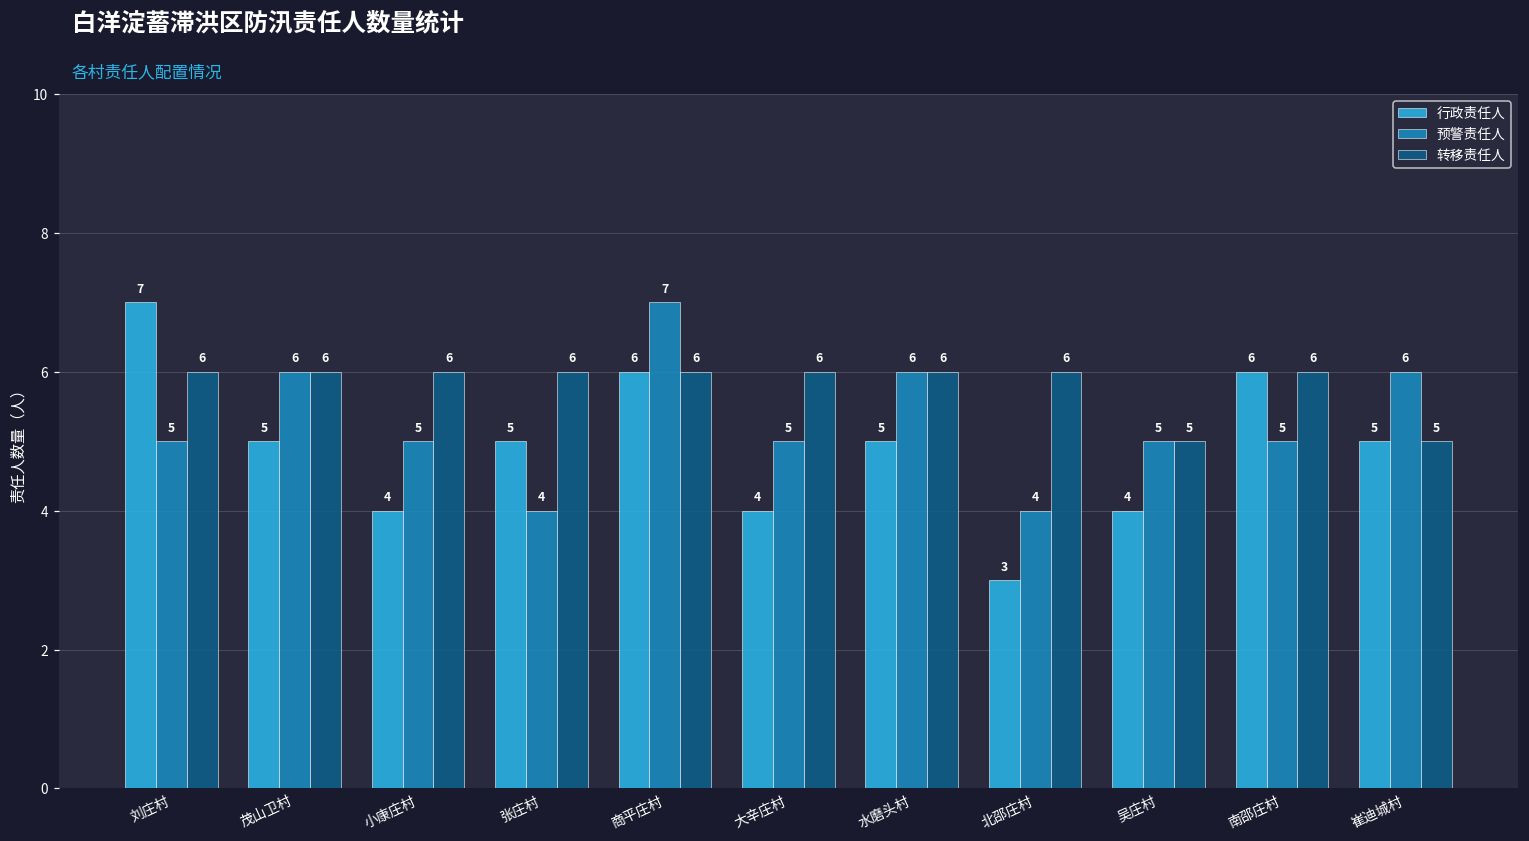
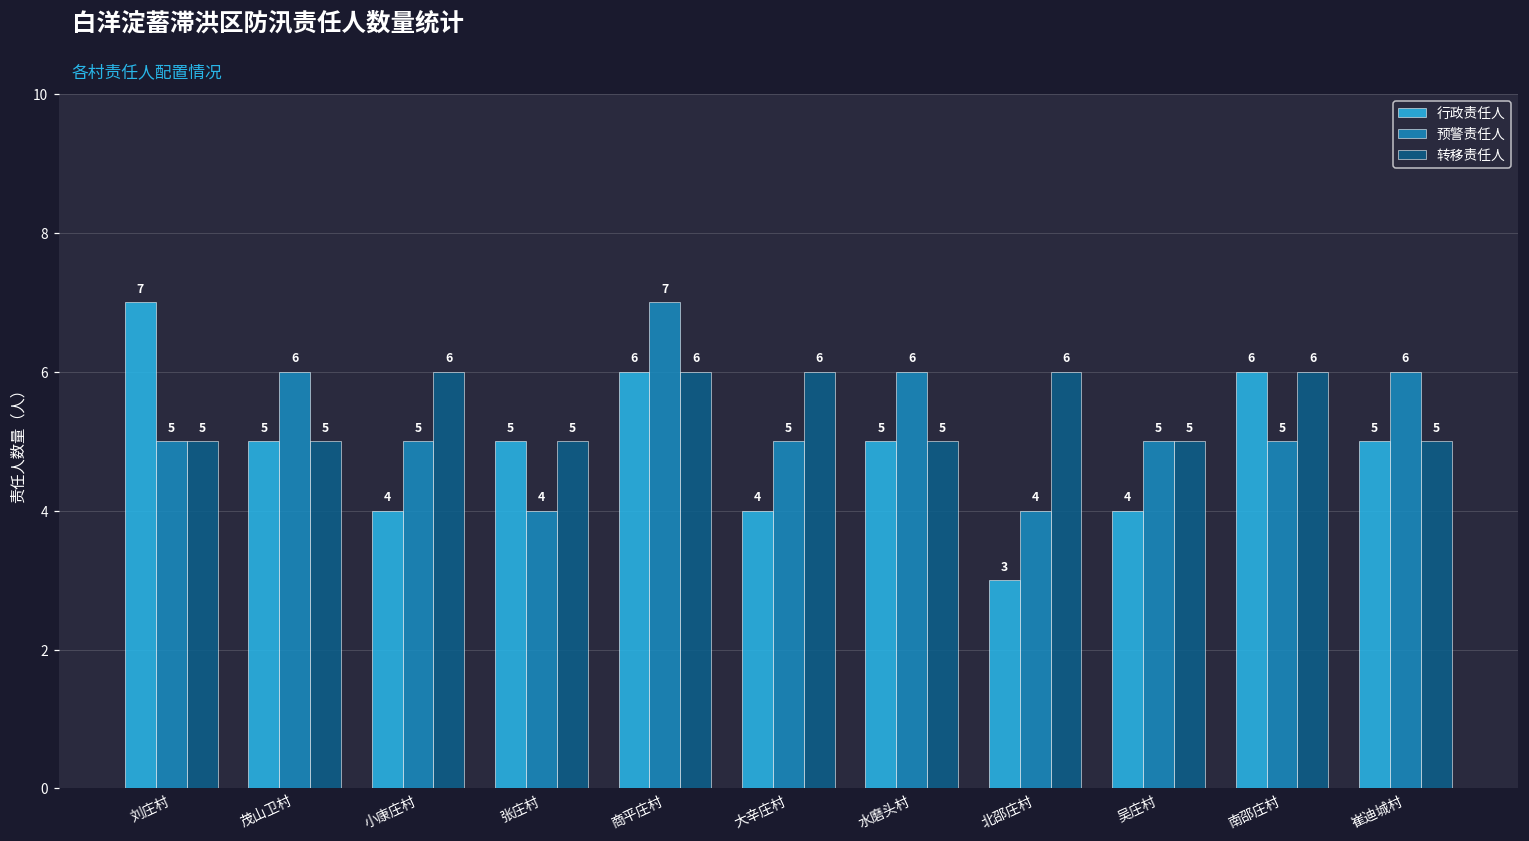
转移责任人, 刘庄村: 6 -> 5
转移责任人, 茂山卫村: 6 -> 5
转移责任人, 张庄村: 6 -> 5
转移责任人, 水磨头村: 6 -> 5
